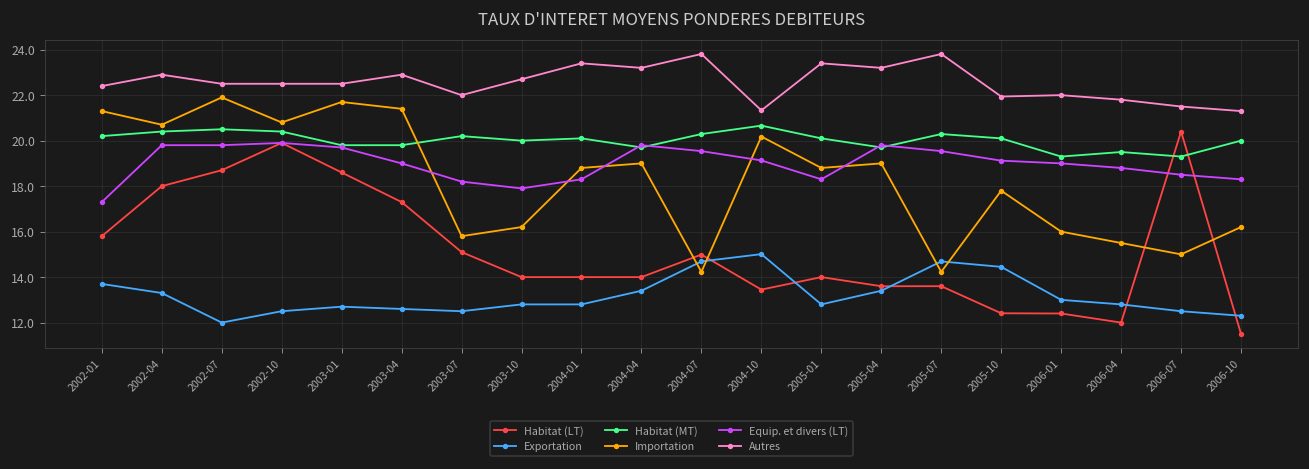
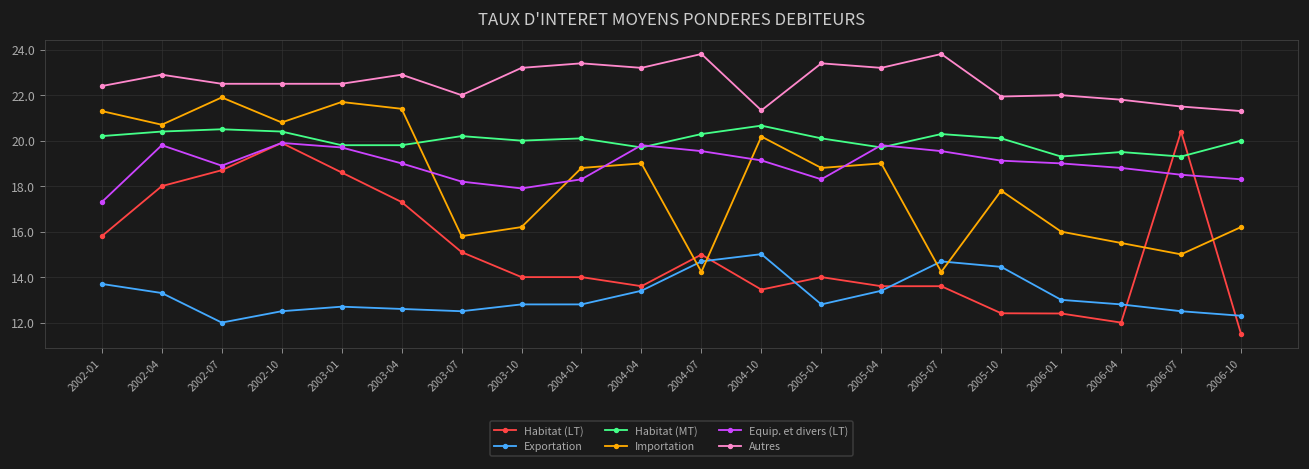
Equip. et divers (LT), 2002-07: 19.8 -> 18.9
Autres, 2003-10: 22.7 -> 23.2
Habitat (LT), 2004-04: 14.0 -> 13.6
